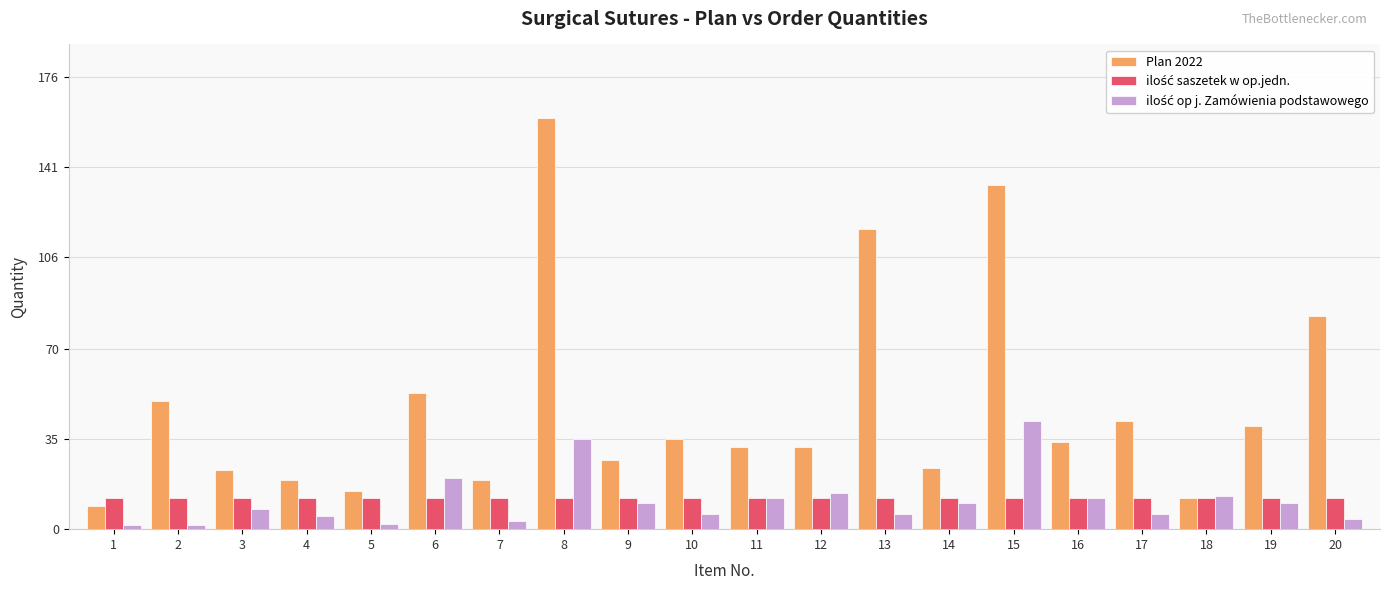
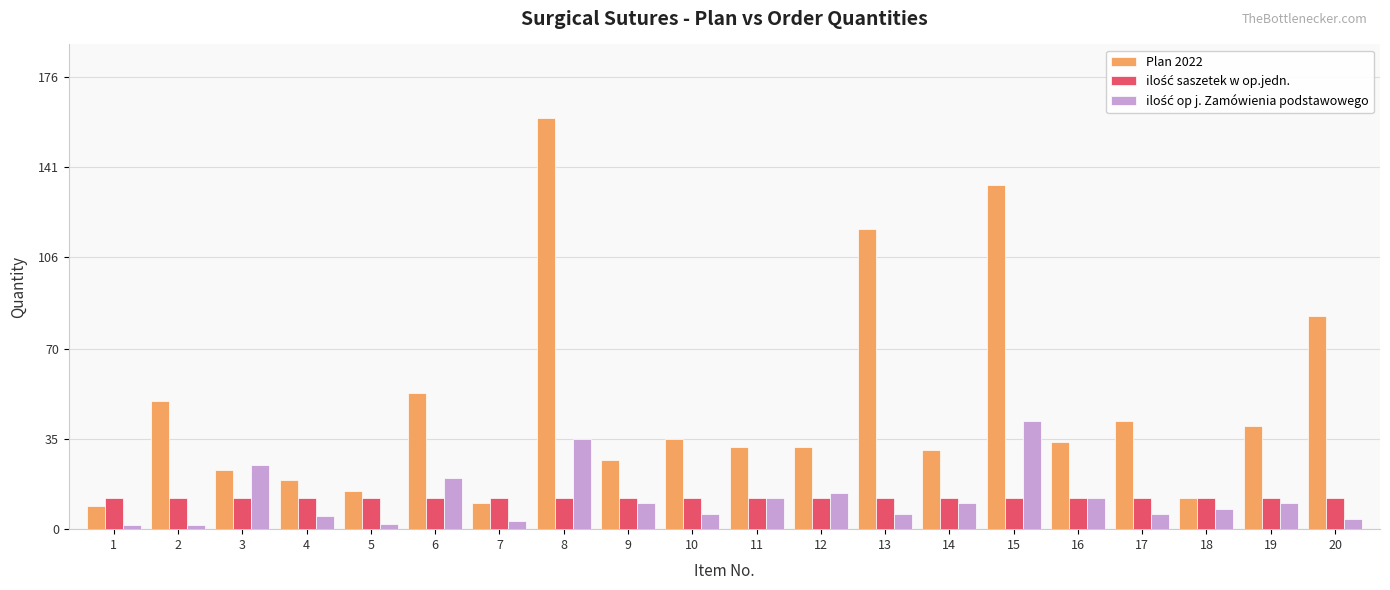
ilość op j. Zamówienia podstawowego, 3: 8 -> 25
Plan 2022, 7: 19 -> 10
Plan 2022, 14: 24 -> 31
ilość op j. Zamówienia podstawowego, 18: 13 -> 8
